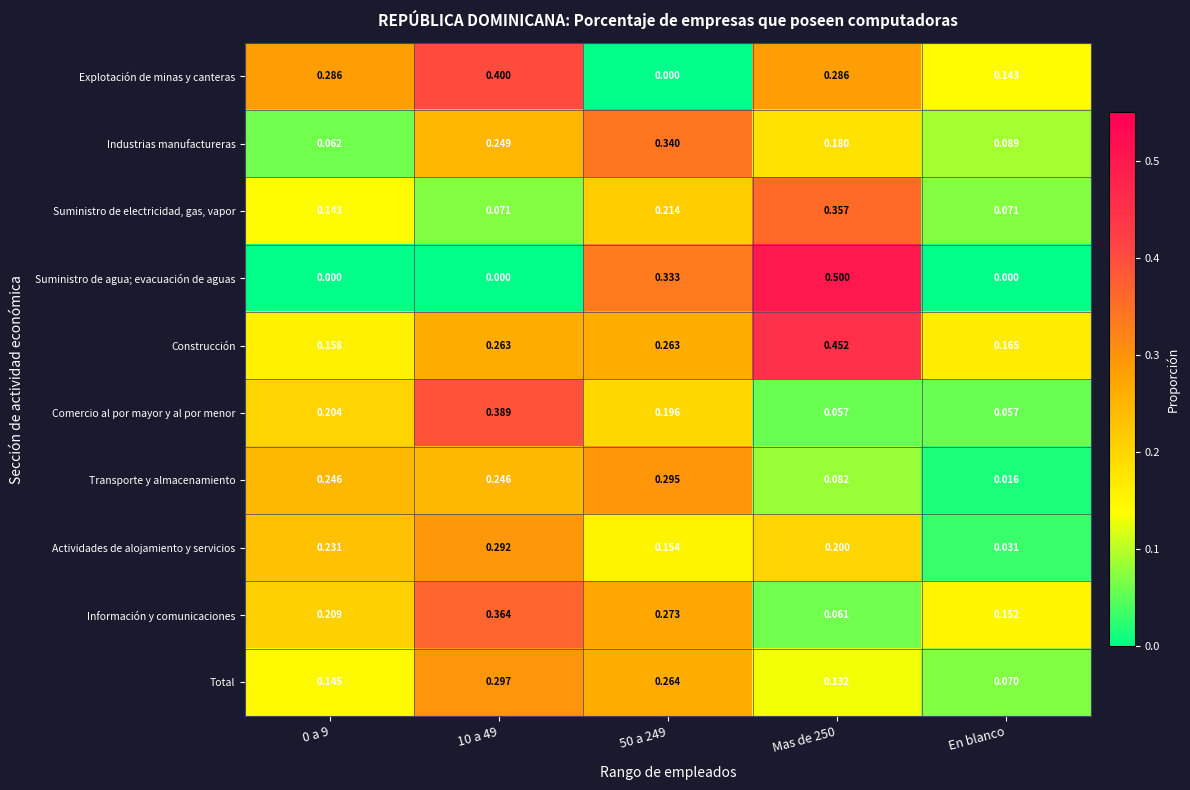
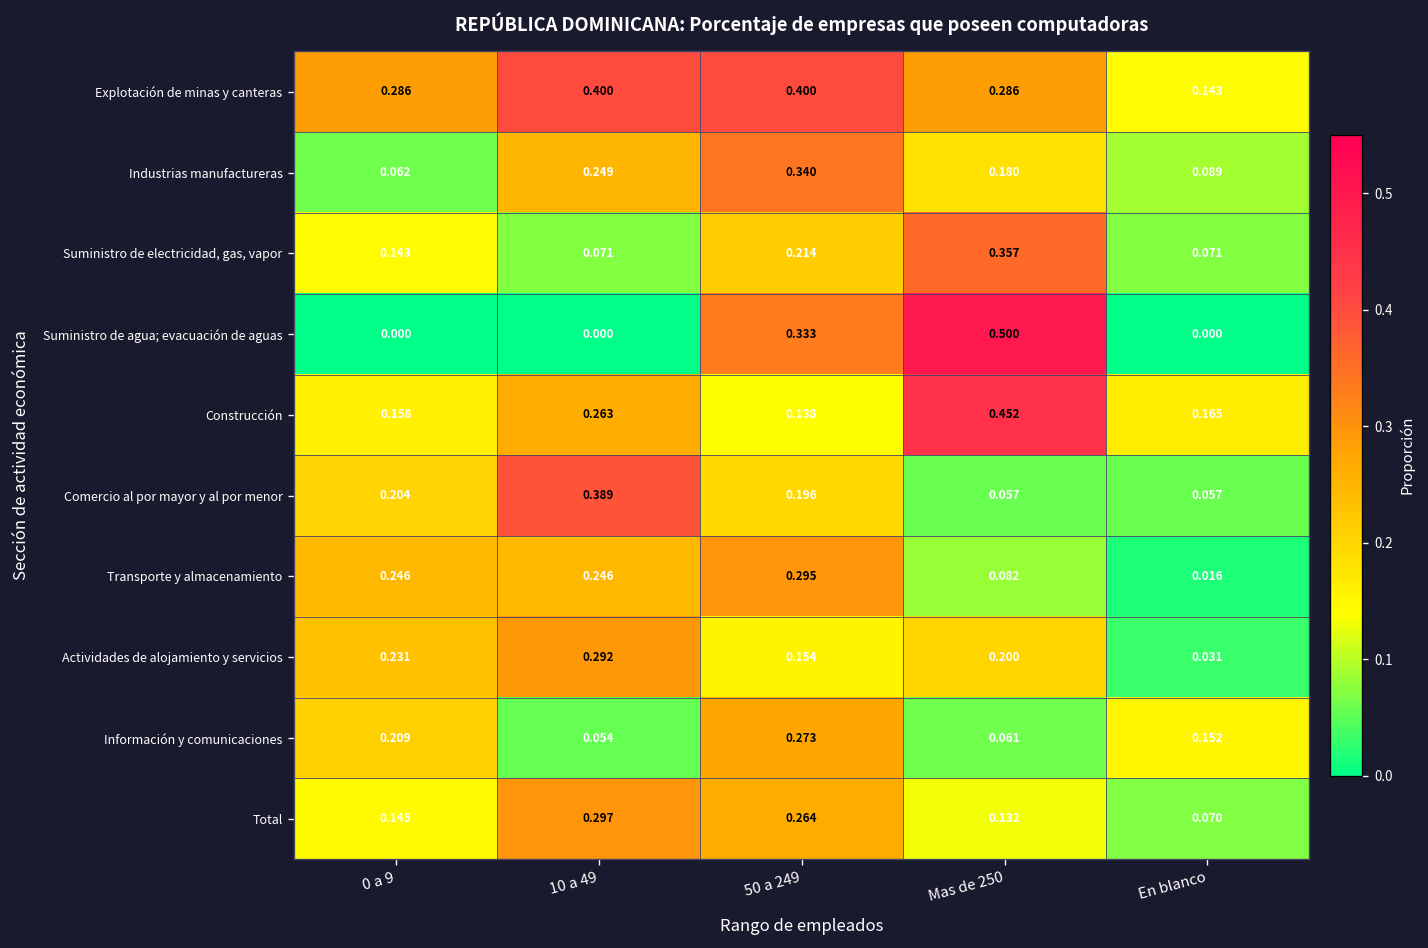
Explotación de minas y canteras, 50 a 249: 0.000 -> 0.400
Construcción, 50 a 249: 0.263 -> 0.138
Información y comunicaciones, 10 a 49: 0.364 -> 0.054
